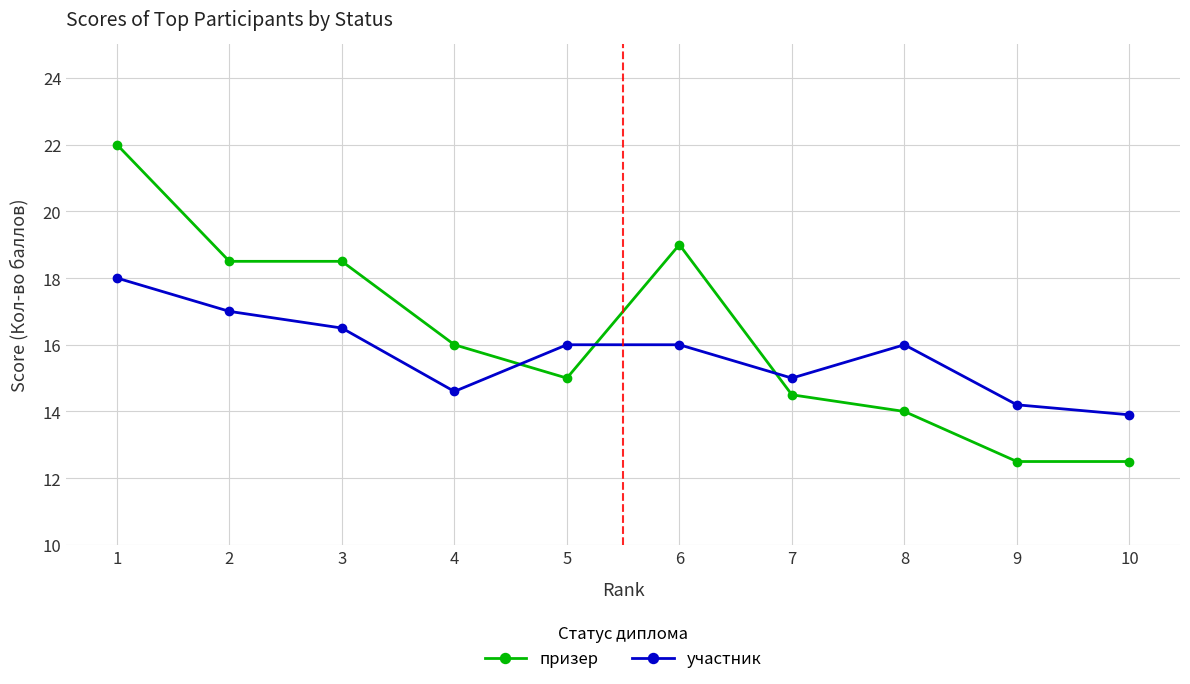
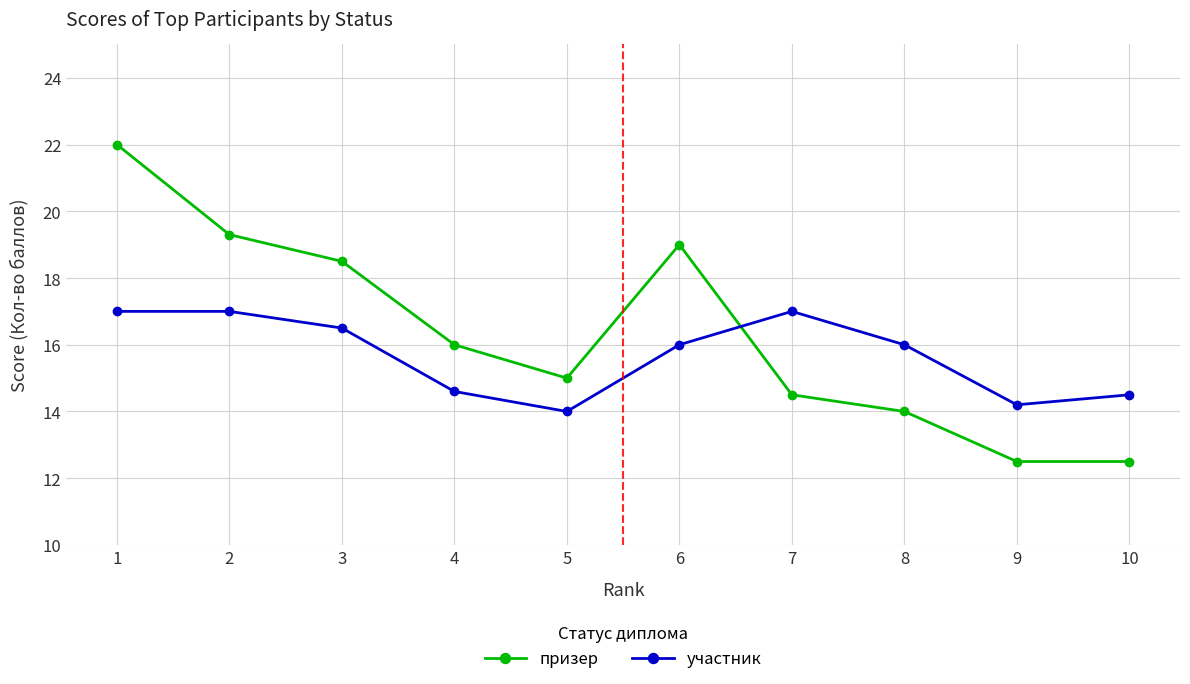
участник, 1: 18 -> 17
призер, 2: 18.5 -> 19.3
участник, 5: 16 -> 14
участник, 7: 15 -> 17
участник, 10: 13.9 -> 14.5
